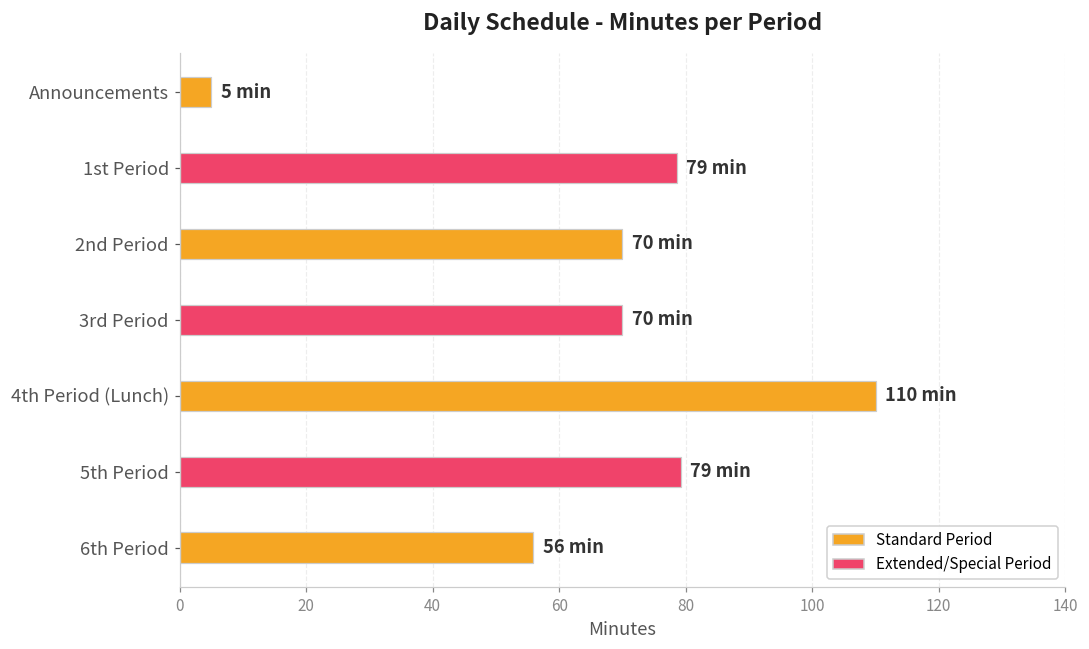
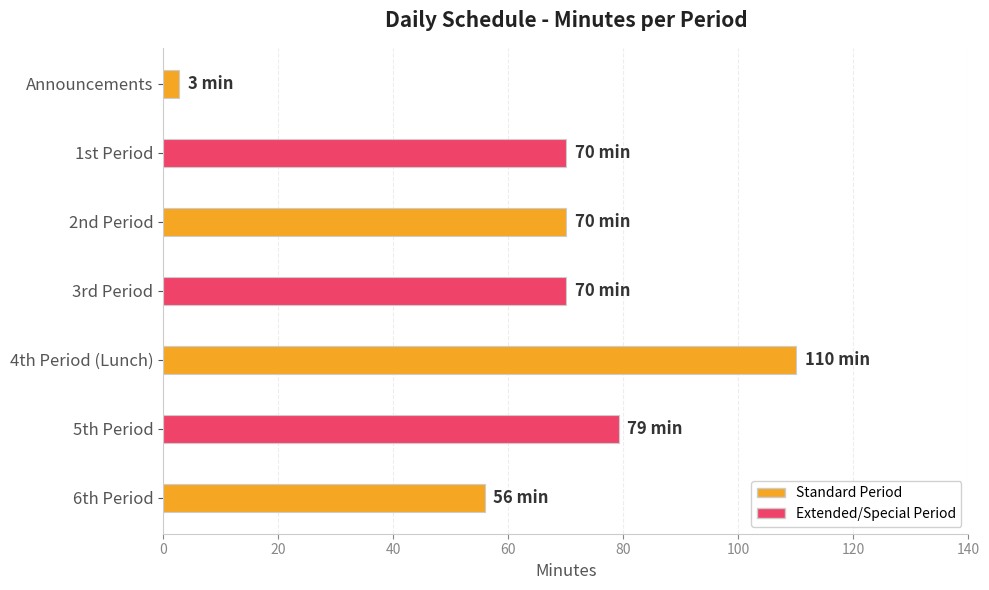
Announcements: 5 -> 3
1st Period: 79 -> 70
